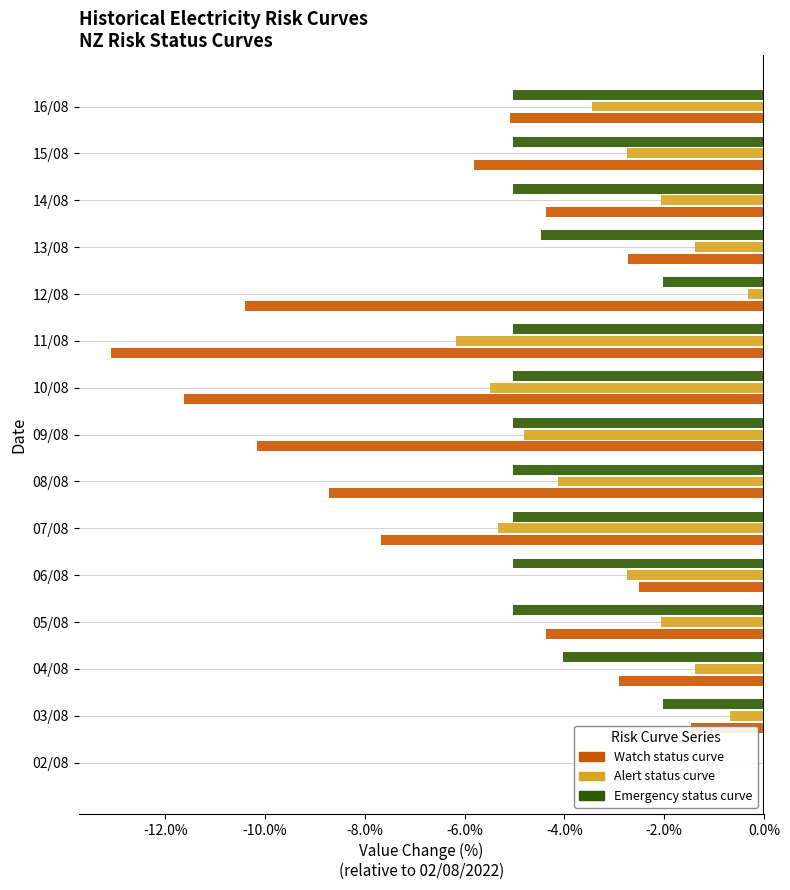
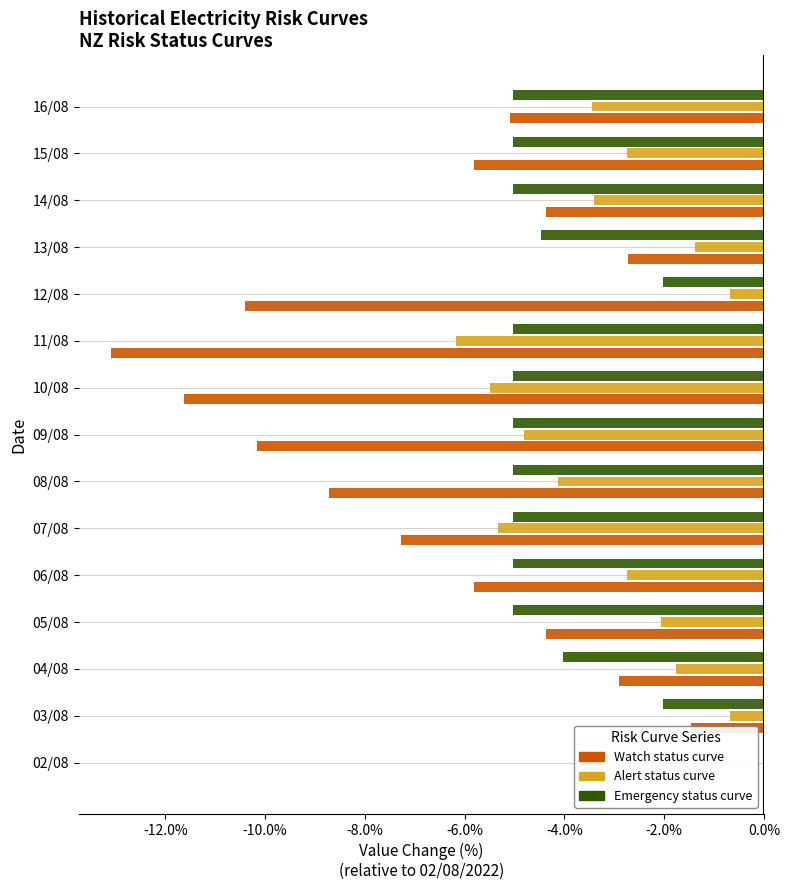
Alert status curve, 14/08: -2.1% -> -3.4%
Alert status curve, 12/08: -0.3% -> -0.7%
Watch status curve, 07/08: -7.7% -> -7.3%
Watch status curve, 06/08: -2.5% -> -5.8%
Alert status curve, 04/08: -1.4% -> -1.8%
